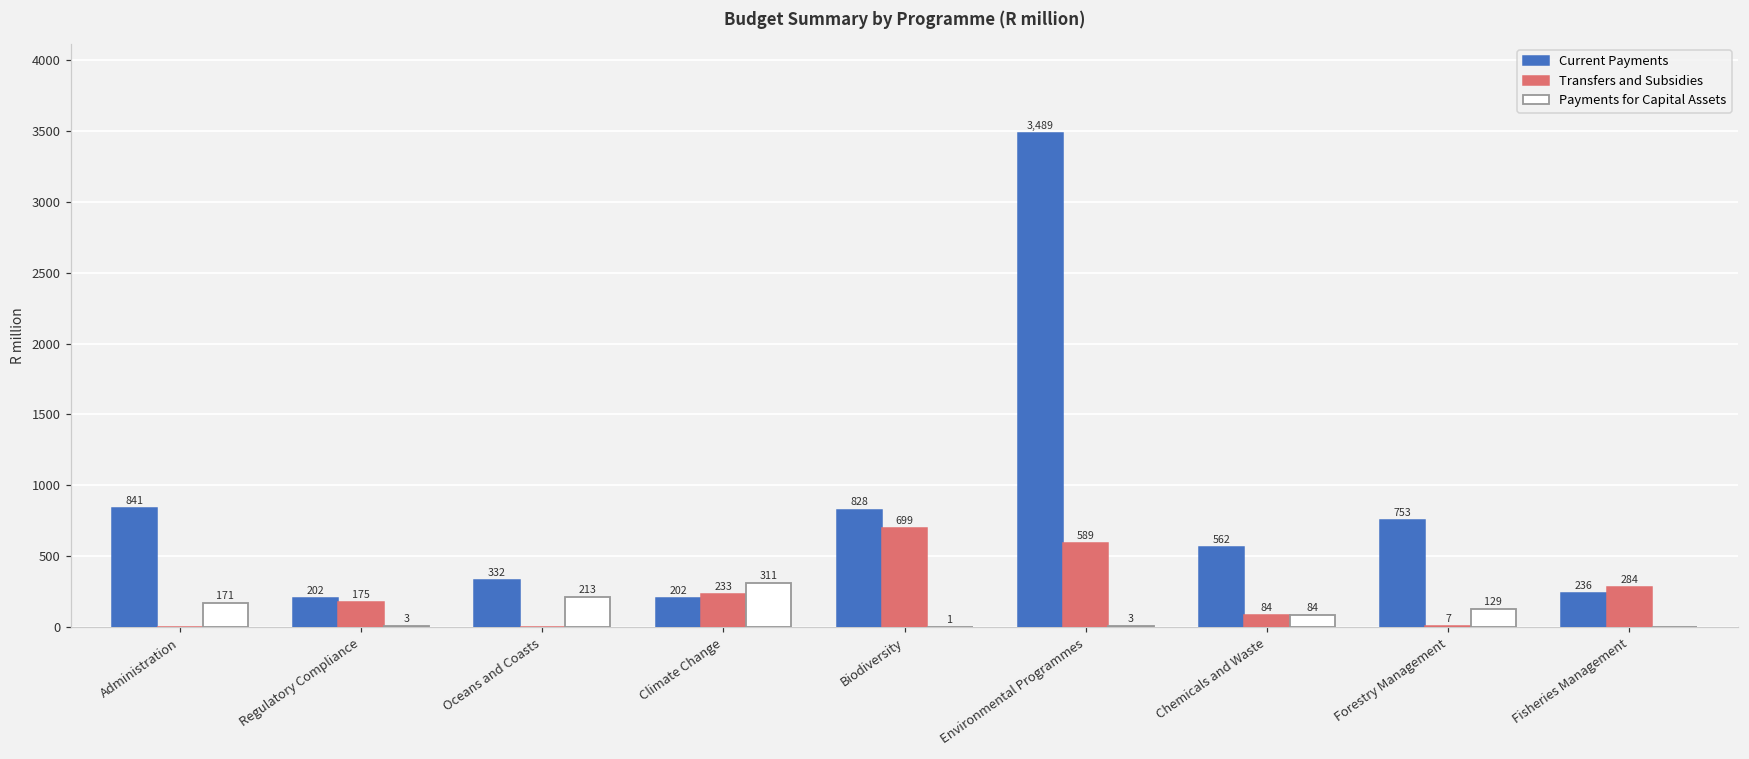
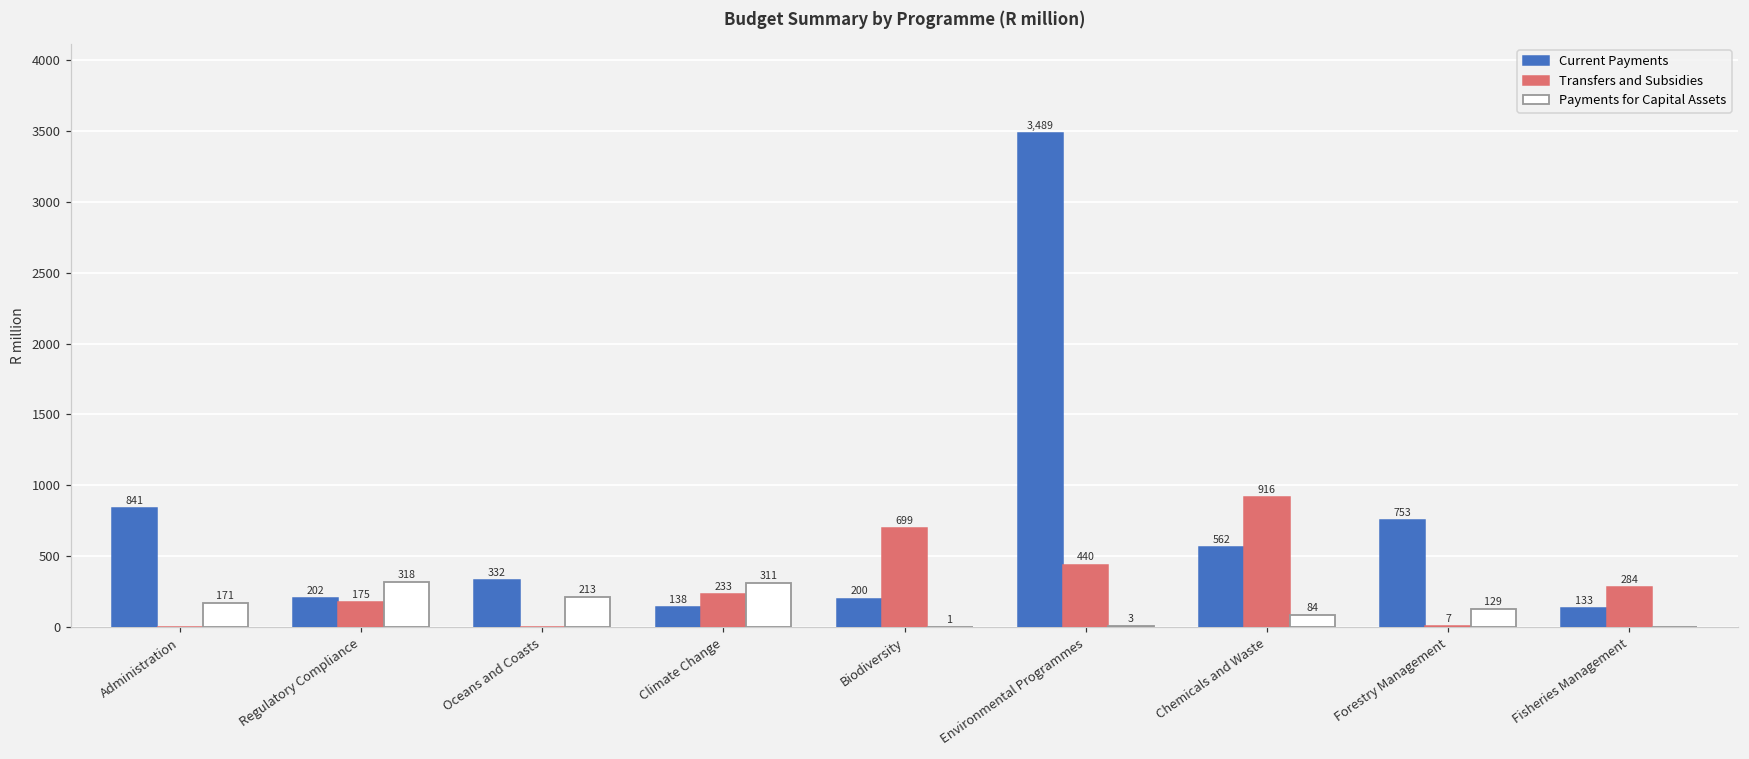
Payments for Capital Assets, Regulatory Compliance: 3 -> 318
Current Payments, Climate Change: 202 -> 138
Current Payments, Biodiversity: 828 -> 200
Transfers and Subsidies, Environmental Programmes: 589 -> 440
Transfers and Subsidies, Chemicals and Waste: 84 -> 916
Current Payments, Fisheries Management: 236 -> 133
